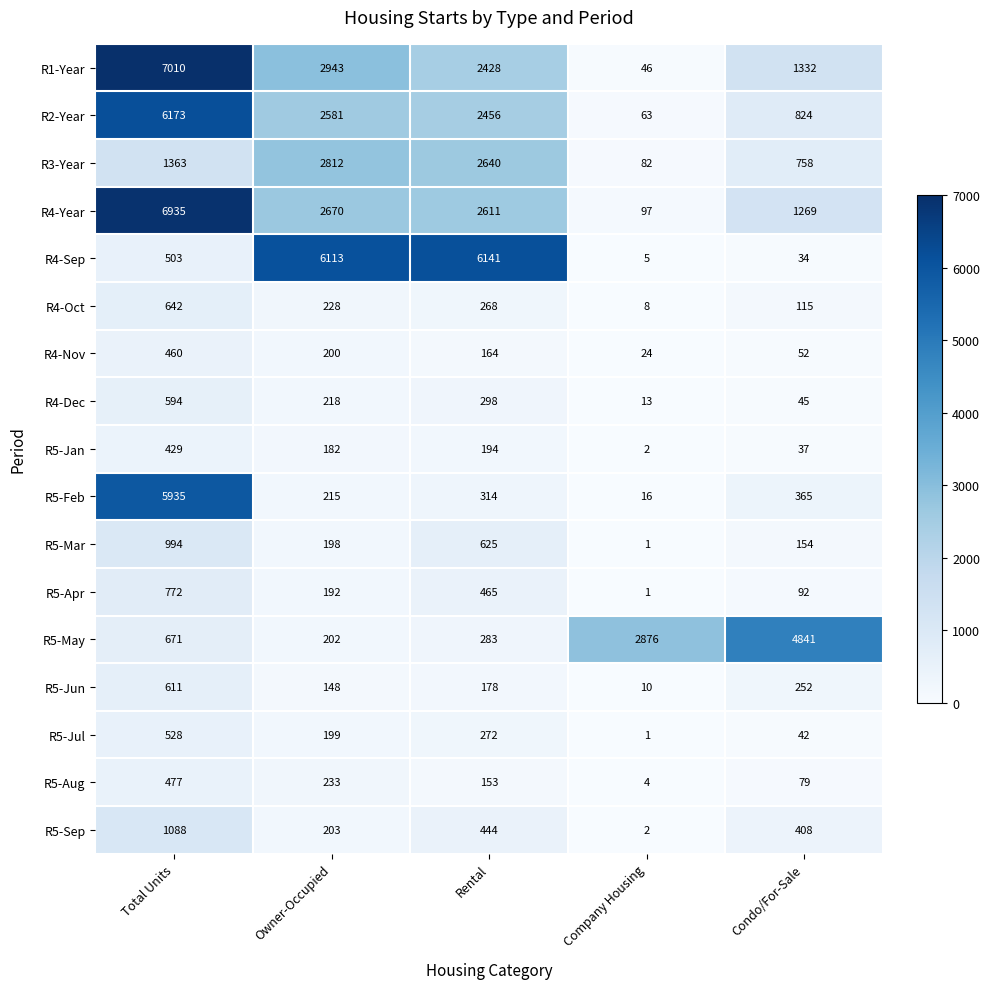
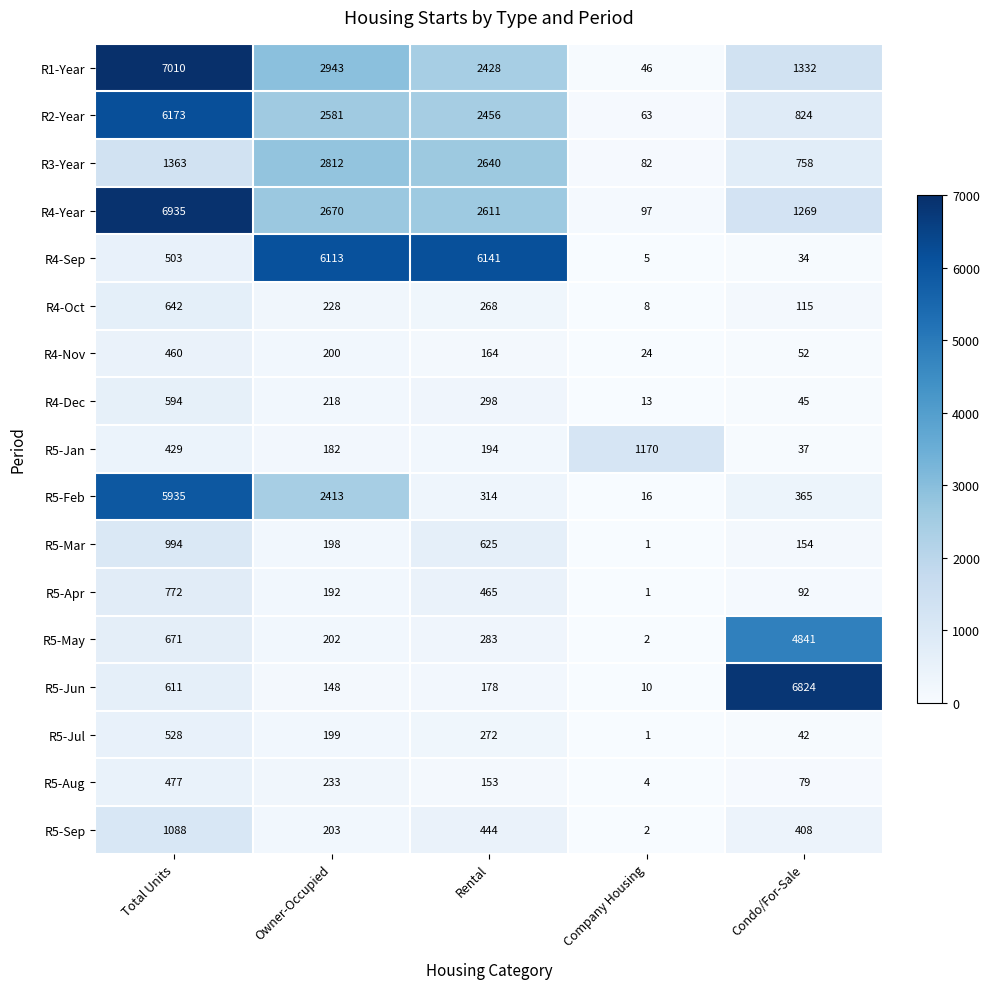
R5-Jan, Company Housing: 2 -> 1170
R5-Feb, Owner-Occupied: 215 -> 2413
R5-May, Company Housing: 2876 -> 2
R5-Jun, Condo/For-Sale: 252 -> 6824
